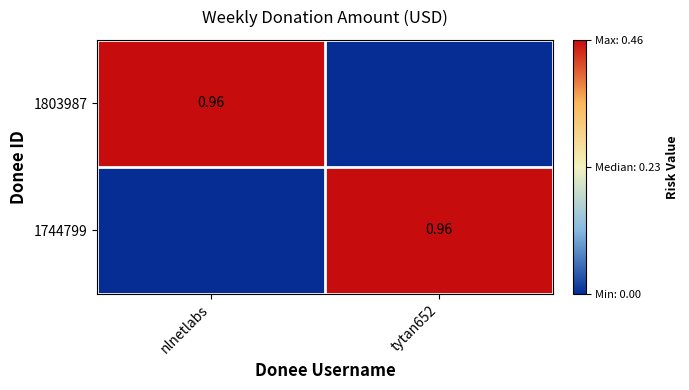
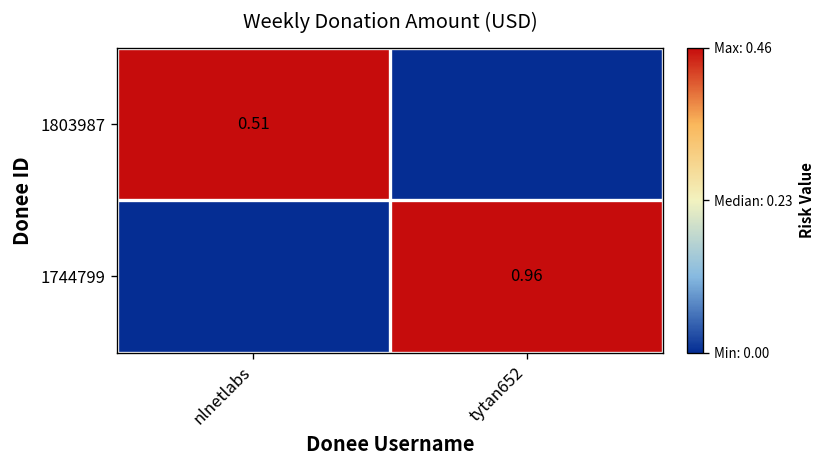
1803987, nlnetlabs: 0.96 -> 0.51
